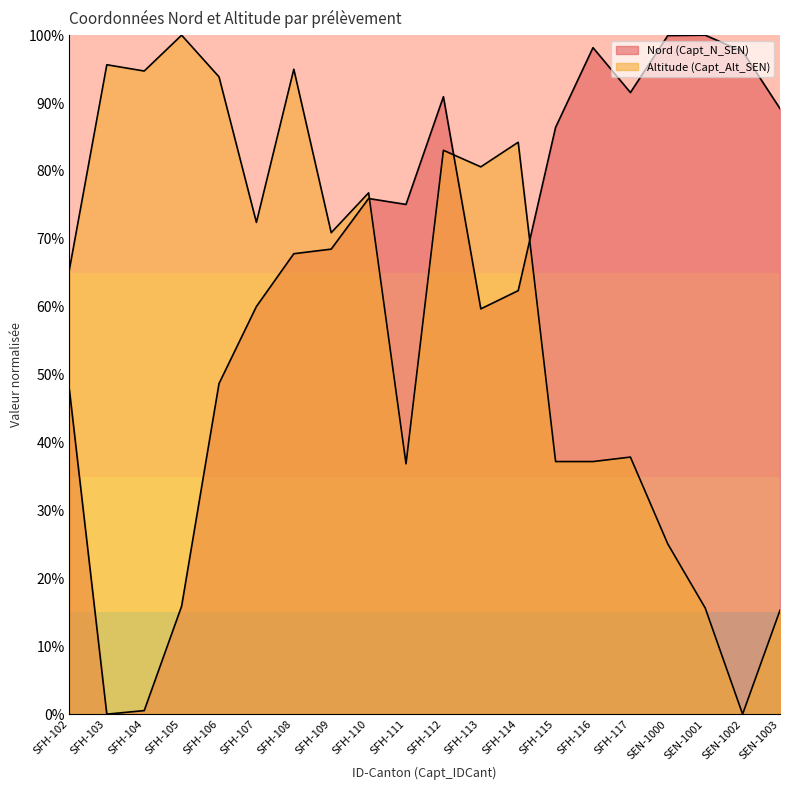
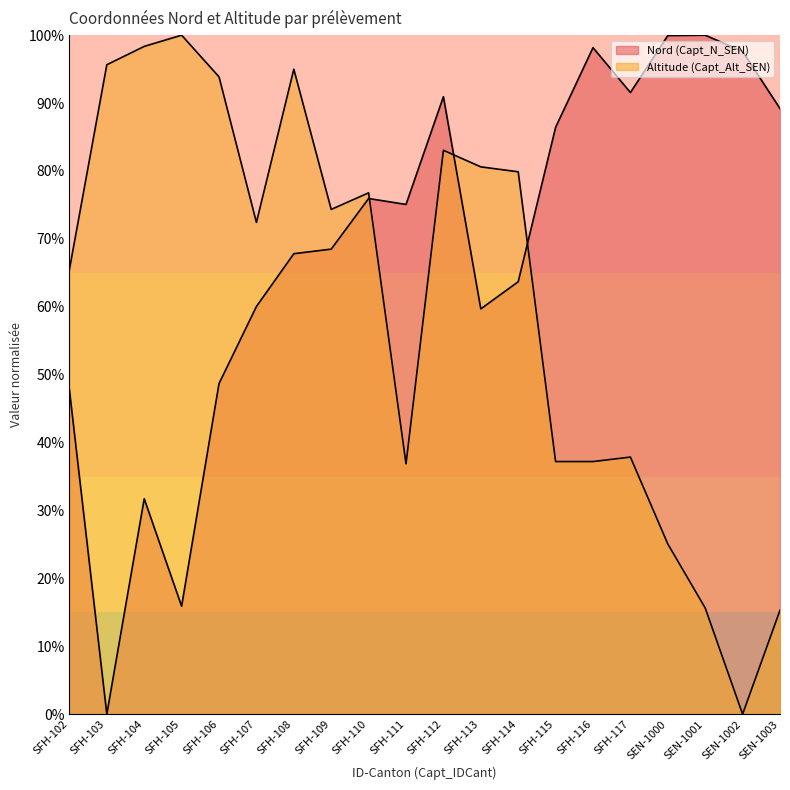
Nord (Capt_N_SEN), SFH-104: 1% -> 32%
Altitude (Capt_Alt_SEN), SFH-104: 95% -> 98%
Altitude (Capt_Alt_SEN), SFH-109: 71% -> 74%
Nord (Capt_N_SEN), SFH-114: 62% -> 64%
Altitude (Capt_Alt_SEN), SFH-114: 84% -> 80%
